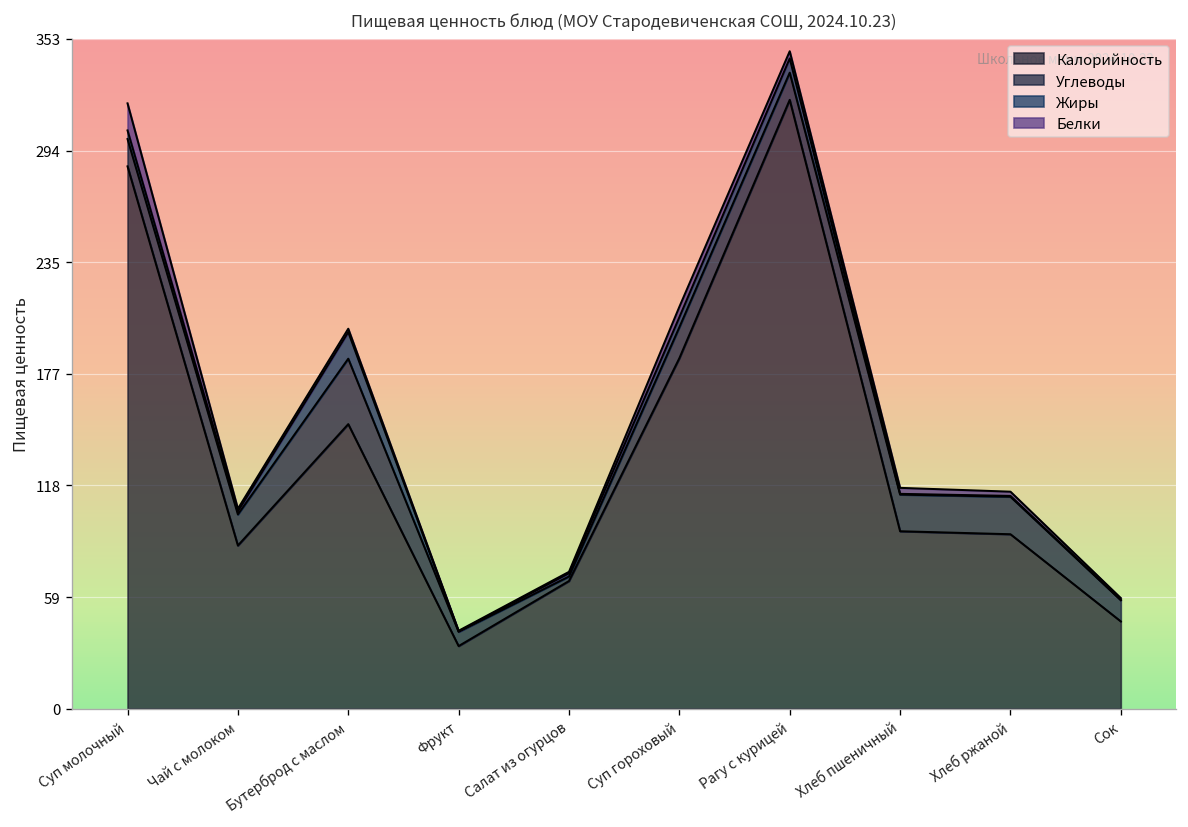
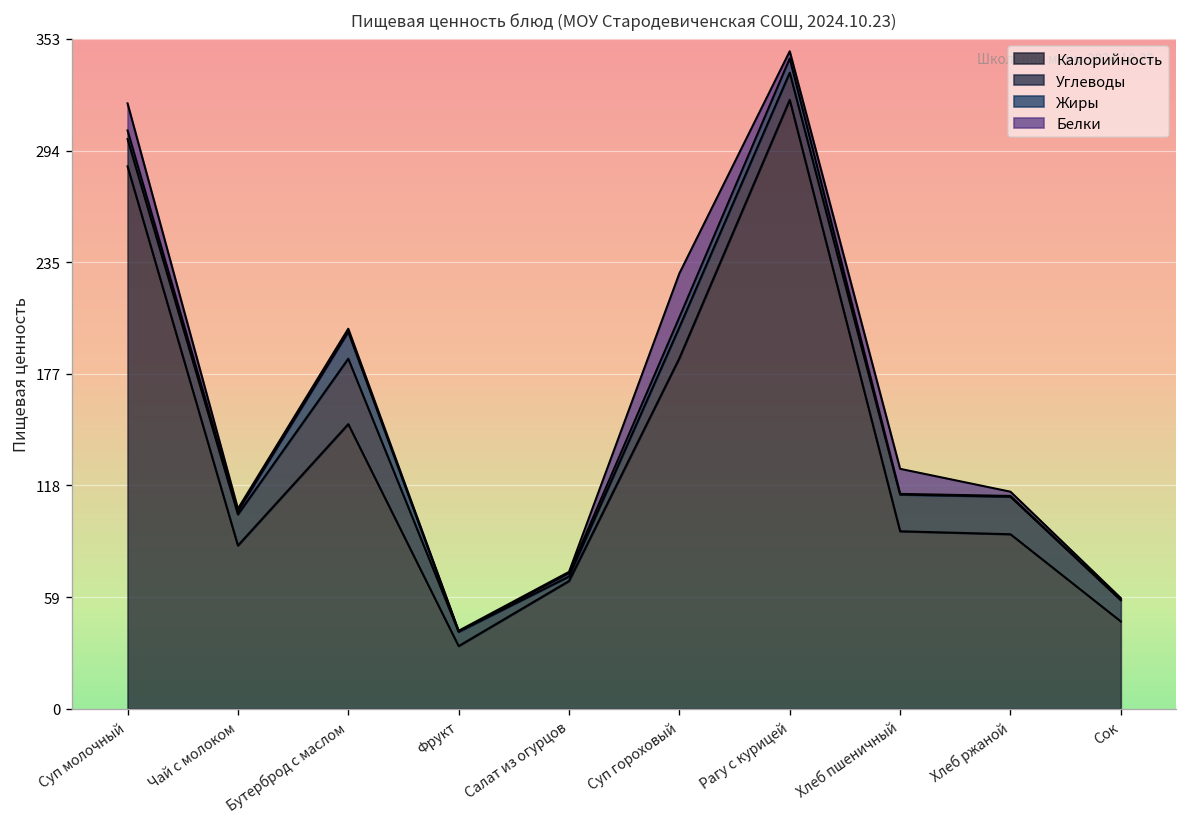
Белки, Суп гороховый: 5 -> 23
Белки, Хлеб пшеничный: 3 -> 13
